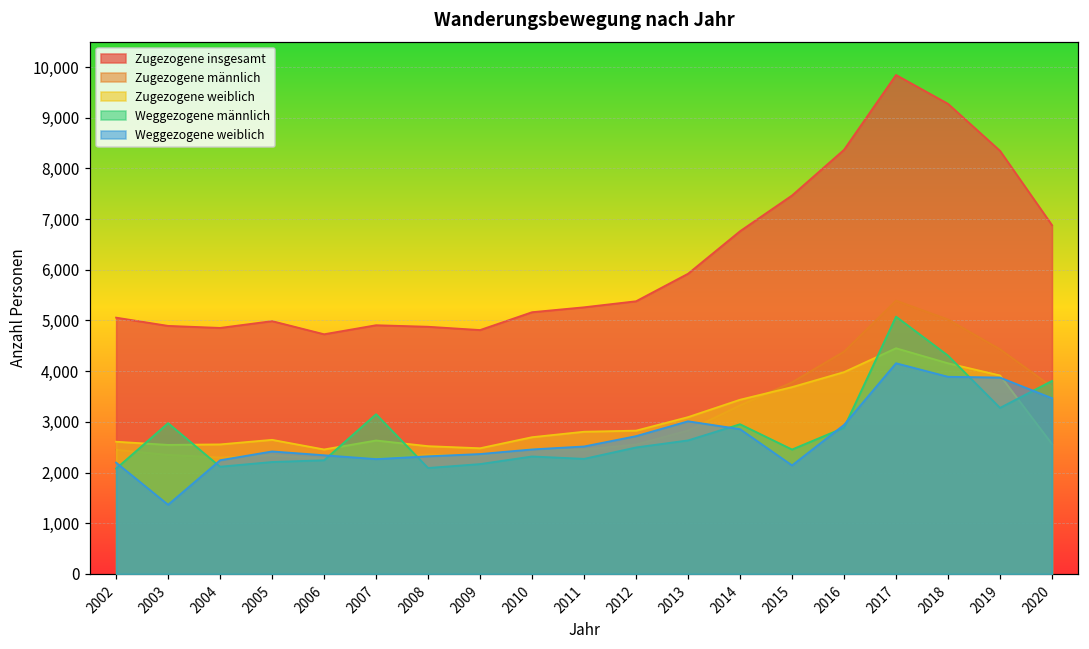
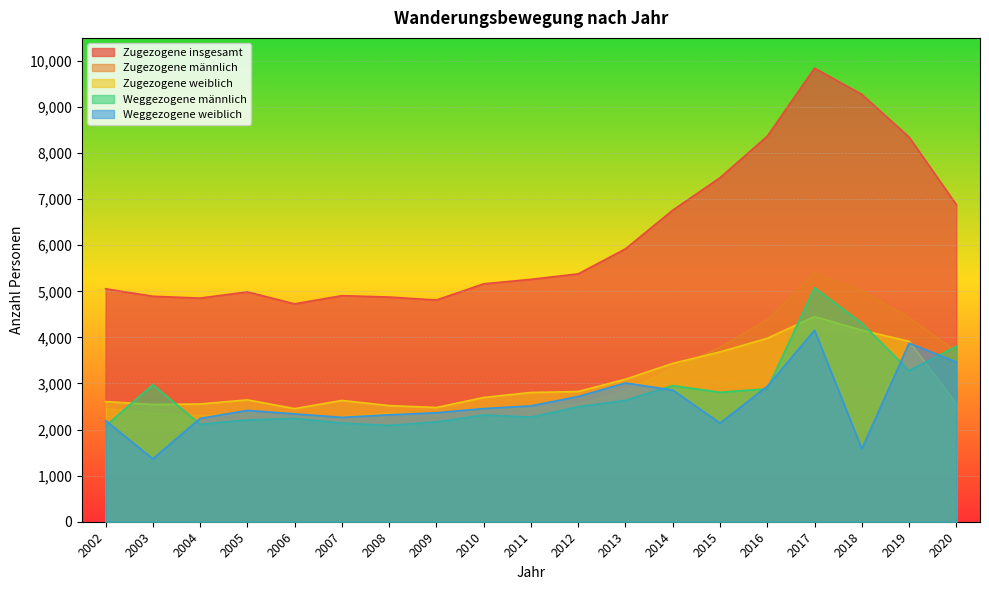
Weggezogene männlich, 2007: 3,200 -> 2,100
Weggezogene männlich, 2015: 2,500 -> 2,800
Weggezogene weiblich, 2018: 3,900 -> 1,600
